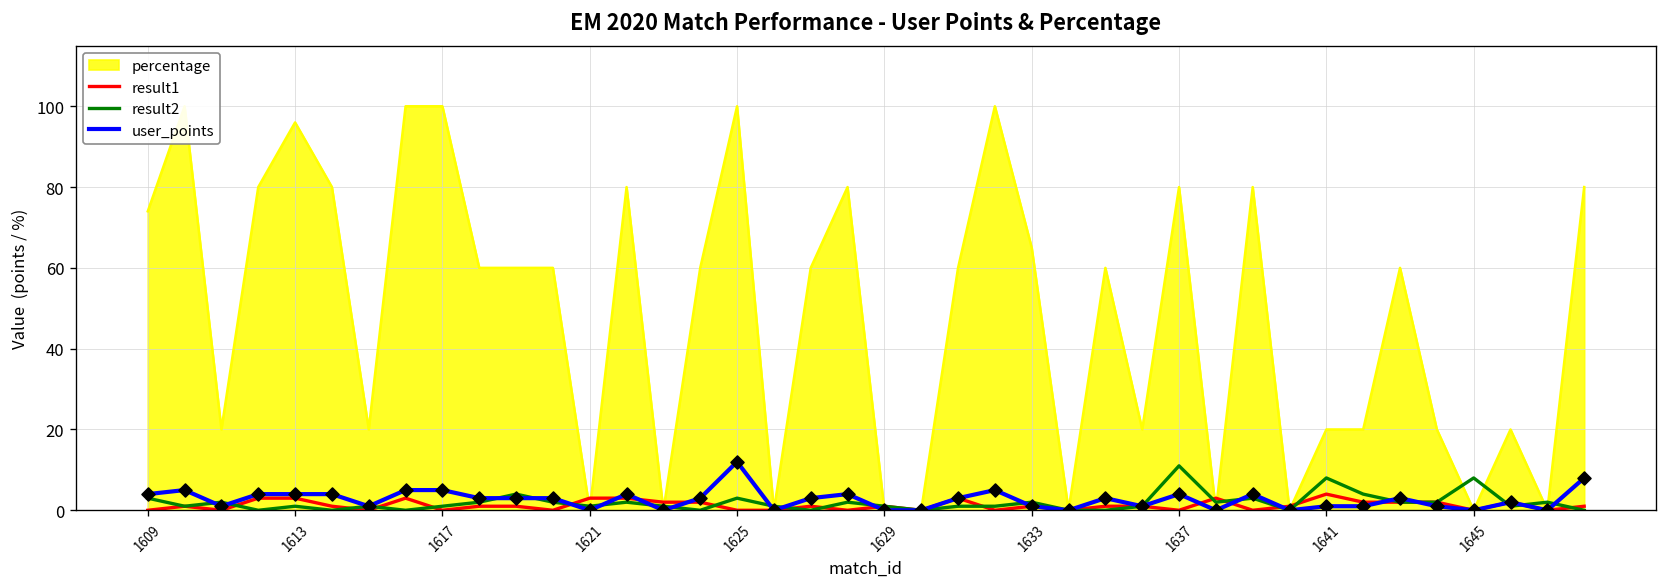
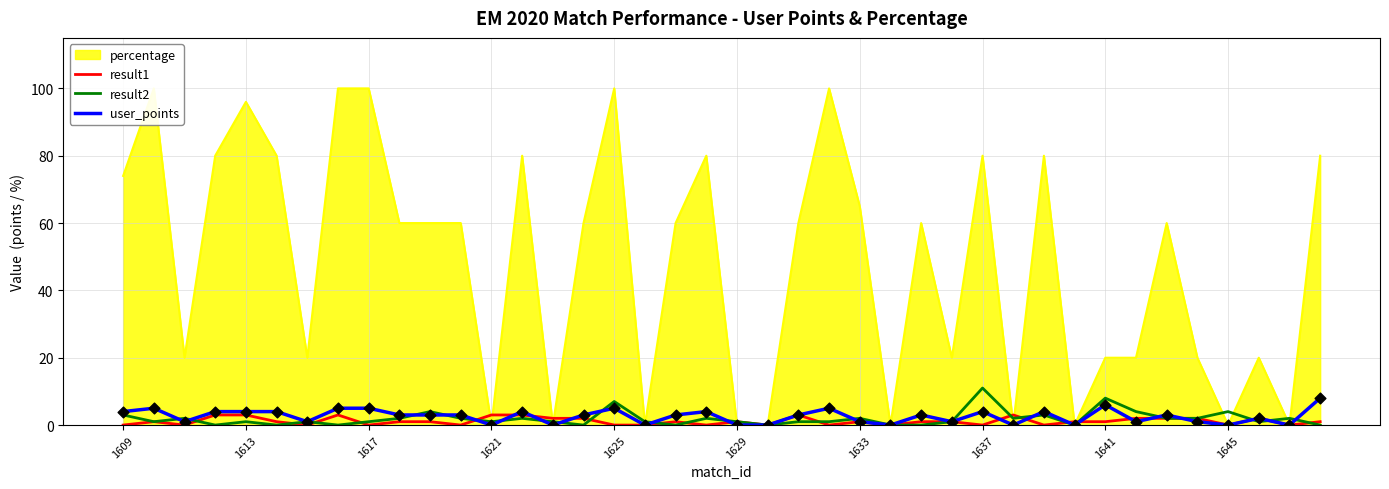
result2, 1625: 3 -> 7
user_points, 1625: 12 -> 5
result1, 1641: 4 -> 1
user_points, 1641: 1 -> 6
result2, 1645: 8 -> 4
